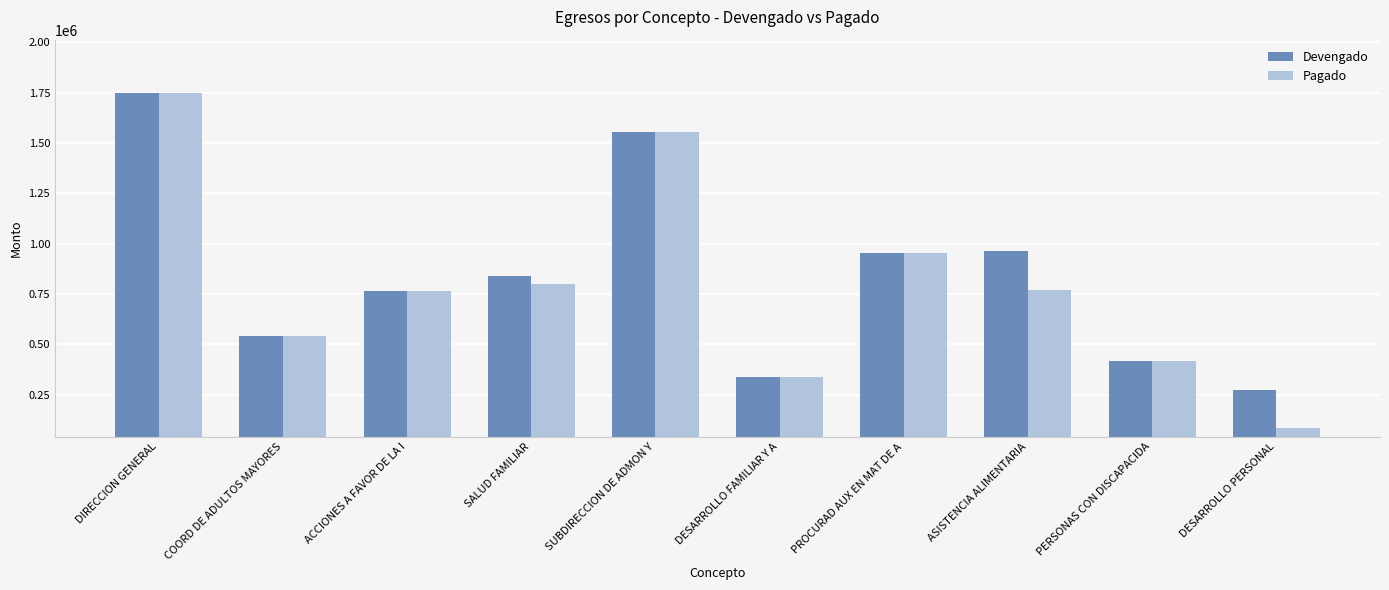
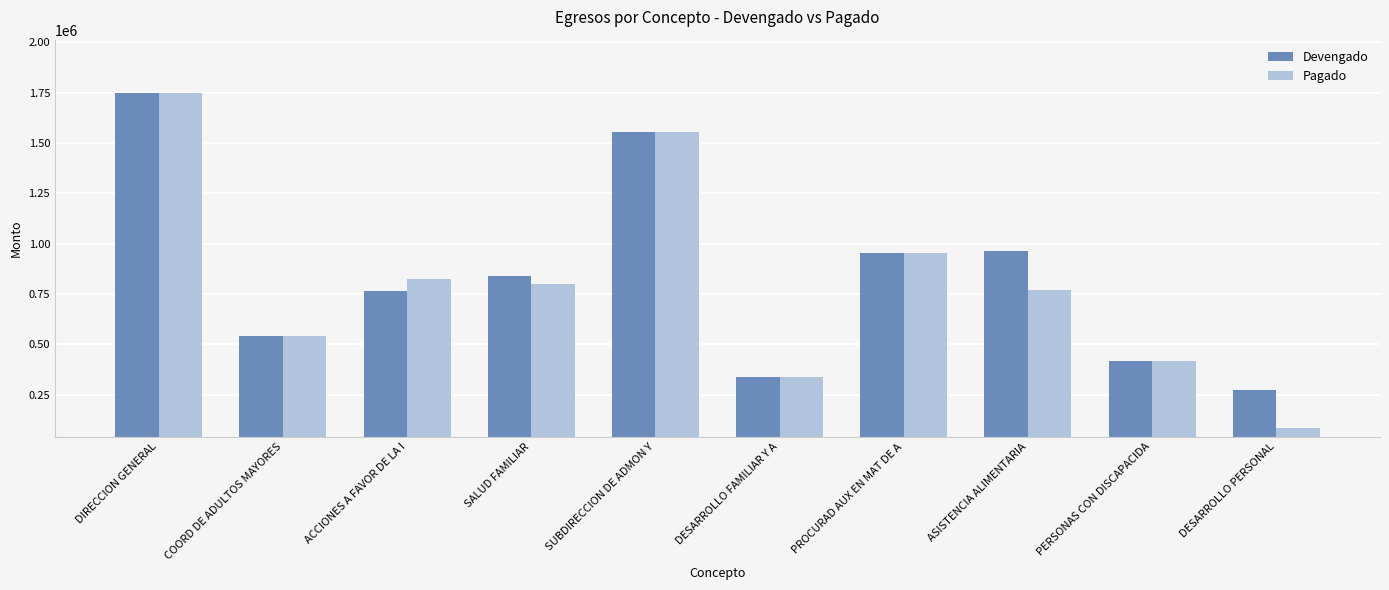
Pagado, ACCIONES A FAVOR DE LA I: 760000 -> 820000
